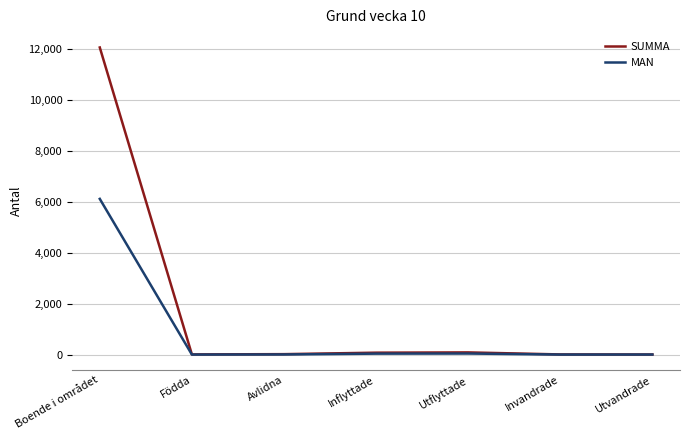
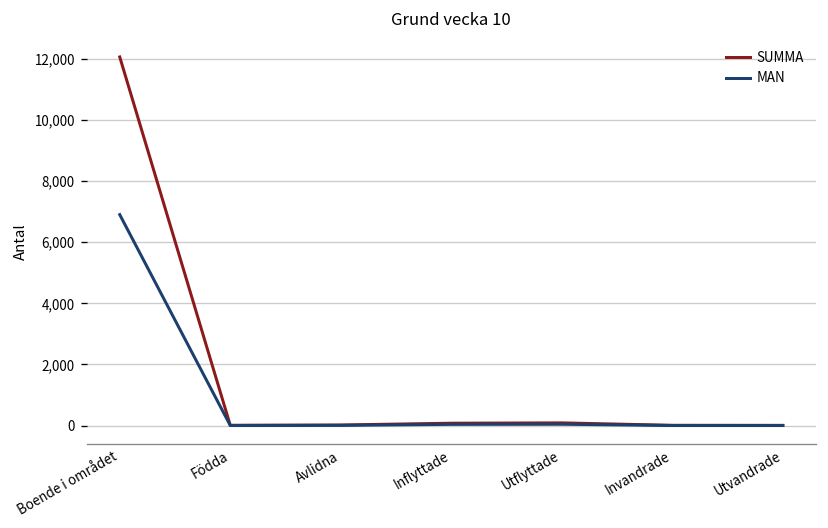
MAN, Boende i området: 6,100 -> 6,900
